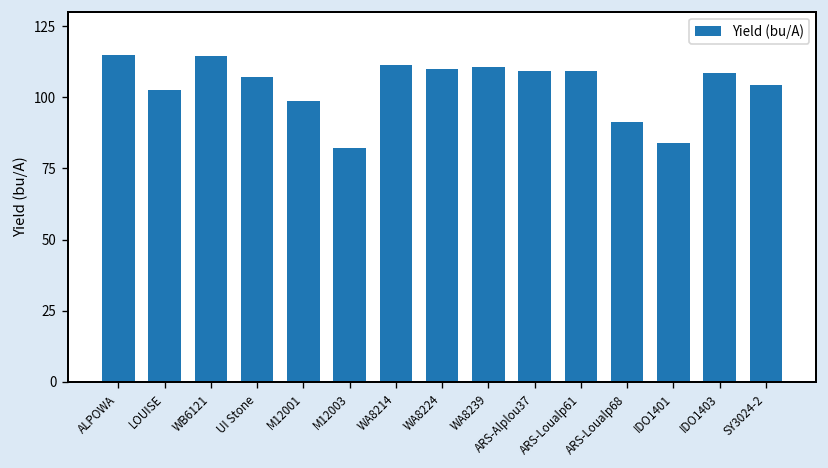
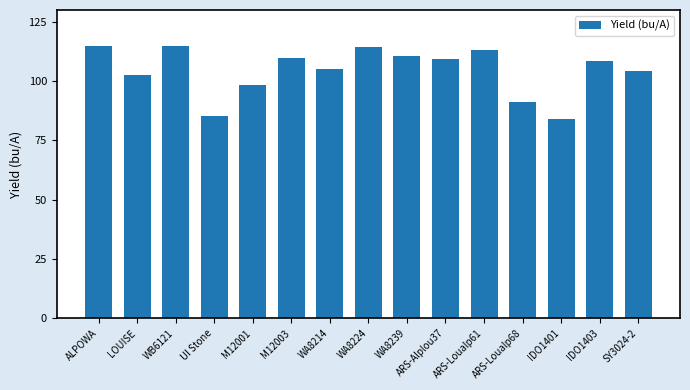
UI Stone: 107 -> 85
M12003: 82 -> 110
WA8214: 111 -> 105
WA8224: 110 -> 114
ARS-Loualp61: 109 -> 113
